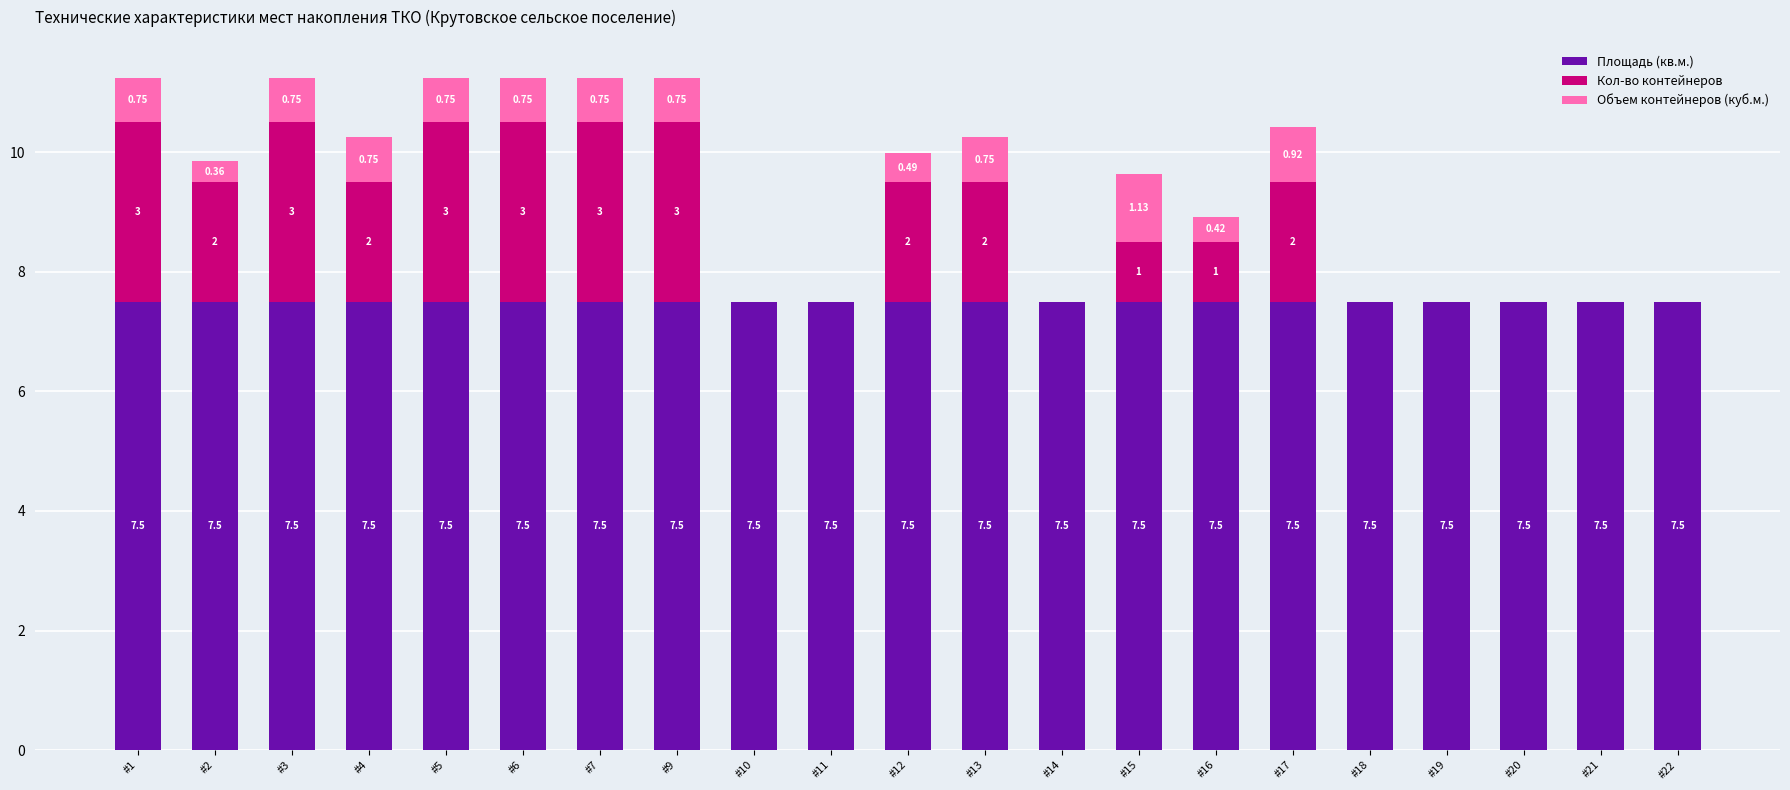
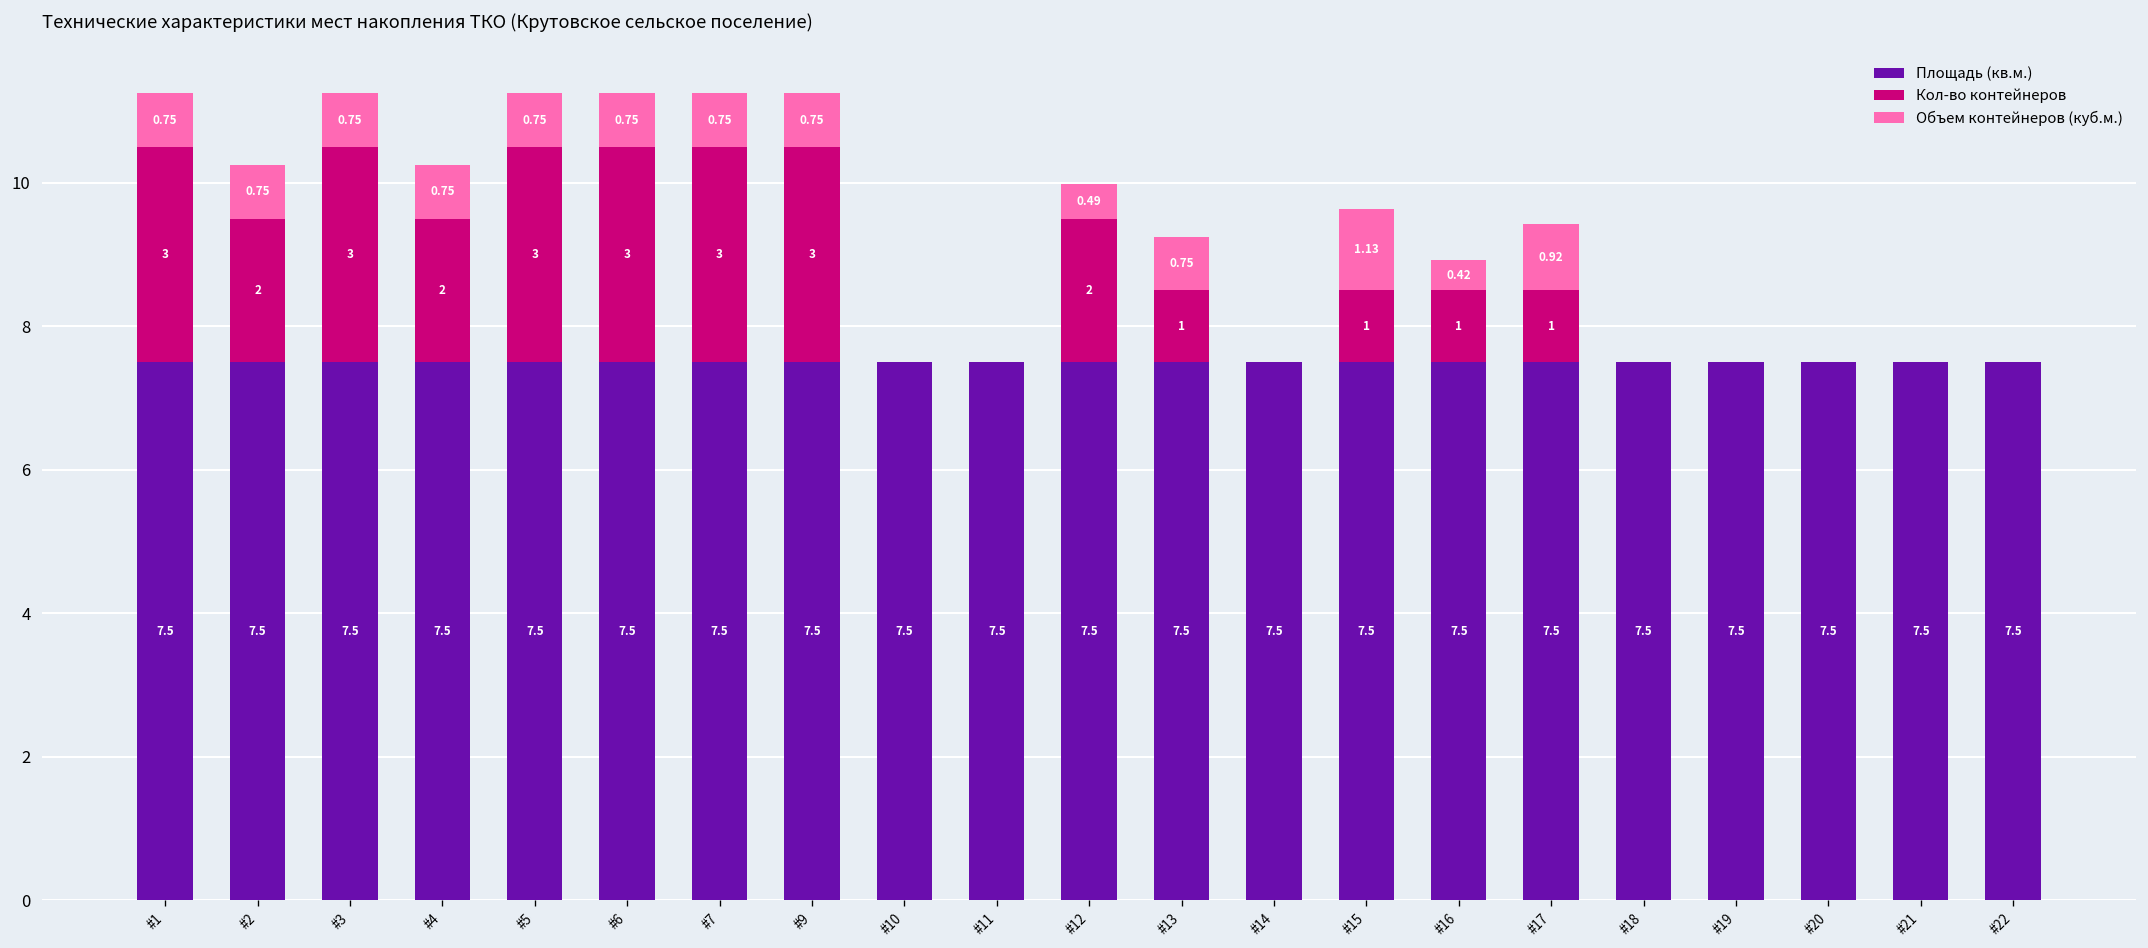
Объем контейнеров (куб.м.), #2: 0.36 -> 0.75
Кол-во контейнеров, #13: 2 -> 1
Кол-во контейнеров, #17: 2 -> 1
